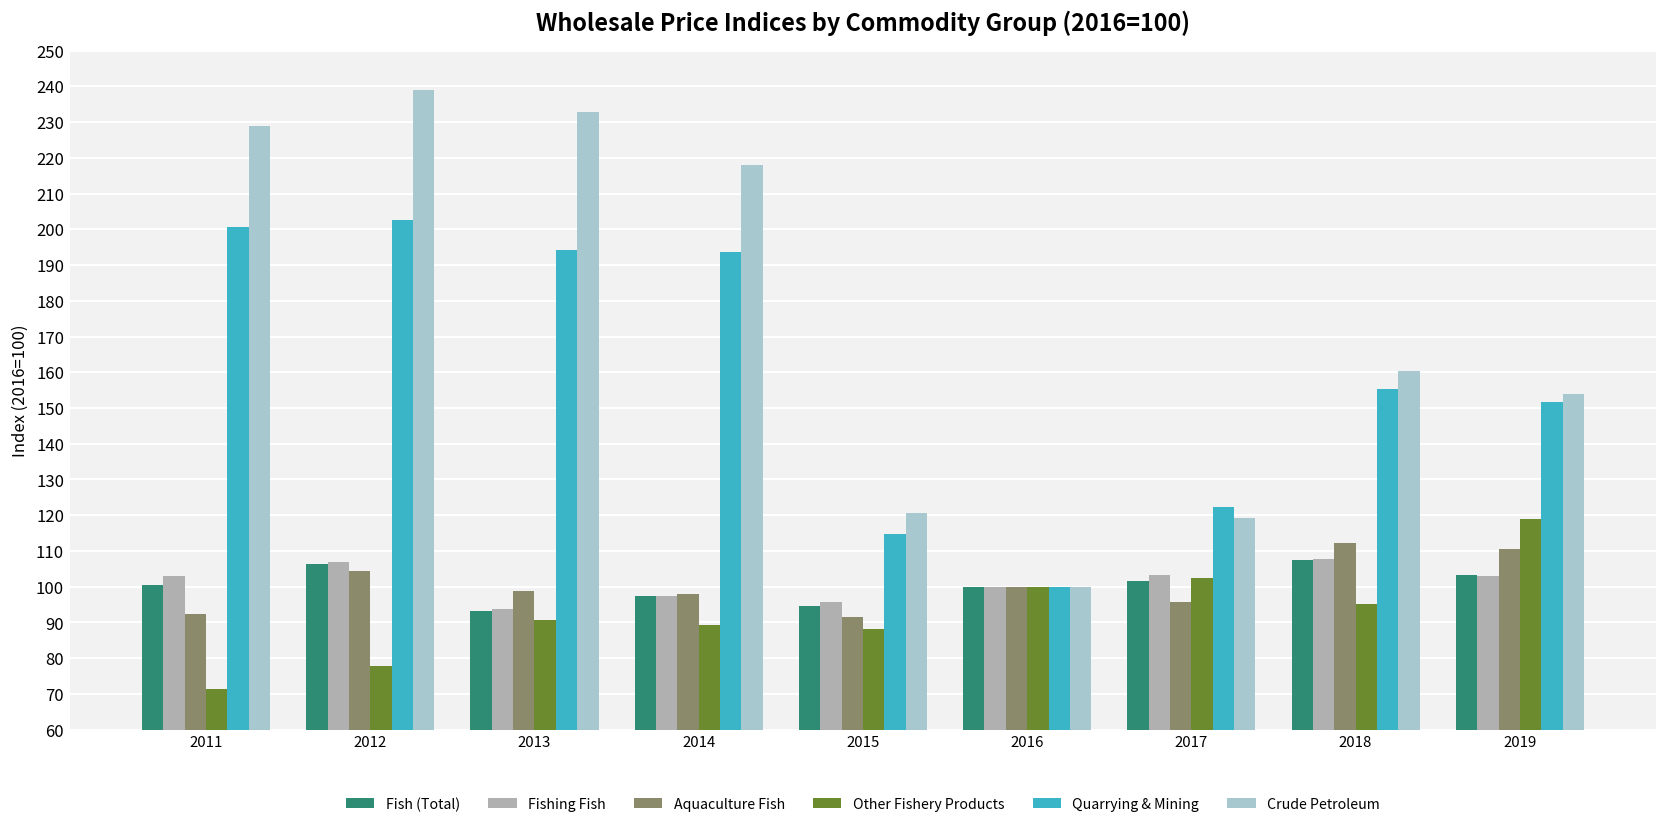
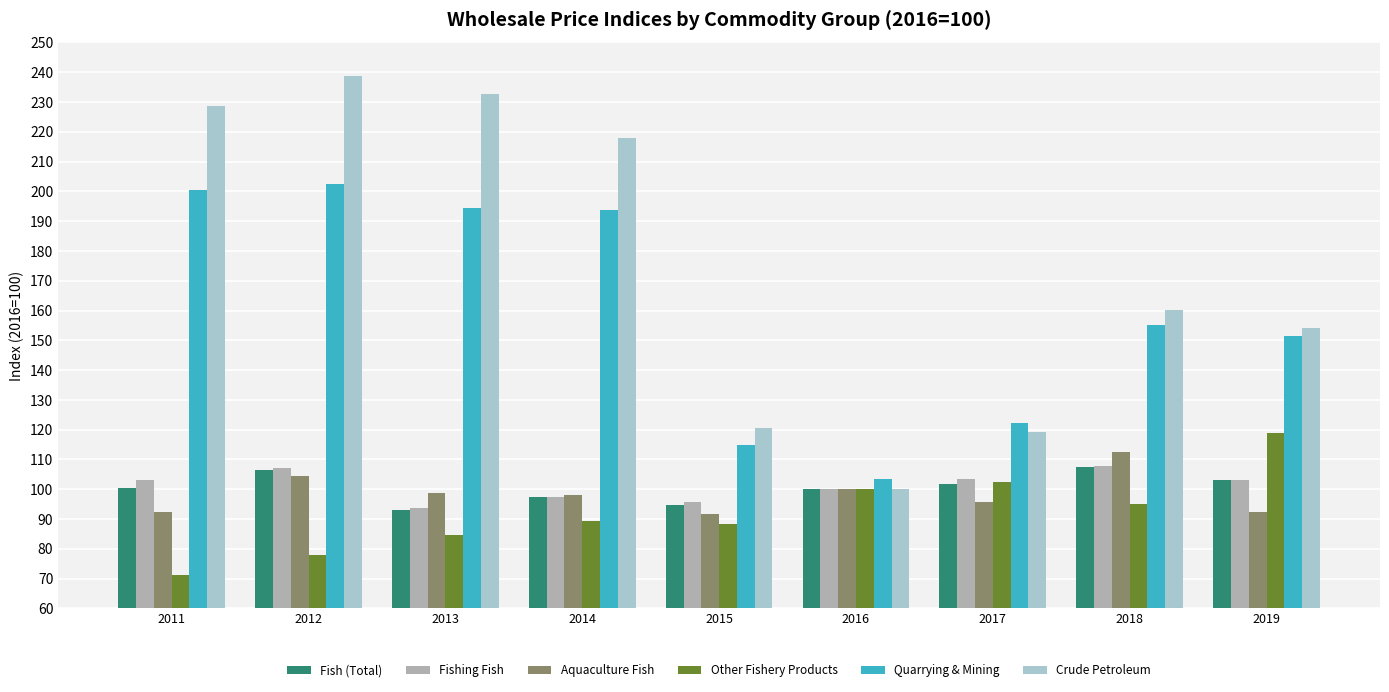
Other Fishery Products, 2013: 91 -> 85
Quarrying & Mining, 2016: 100 -> 104
Aquaculture Fish, 2019: 110 -> 93
